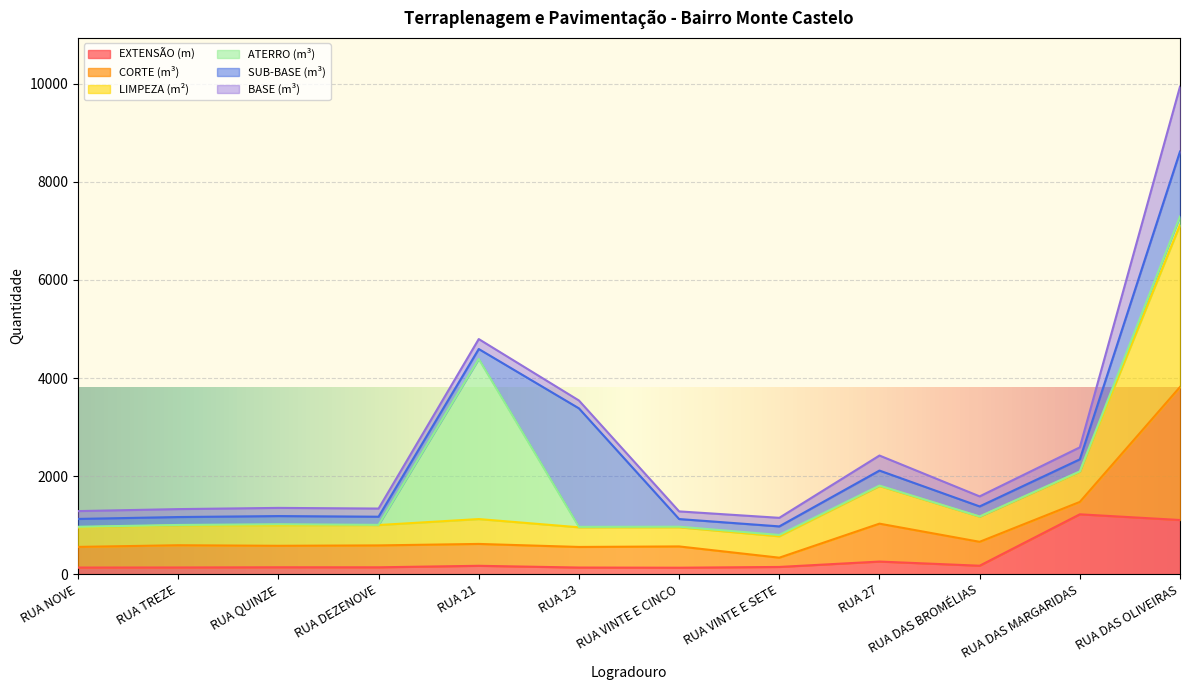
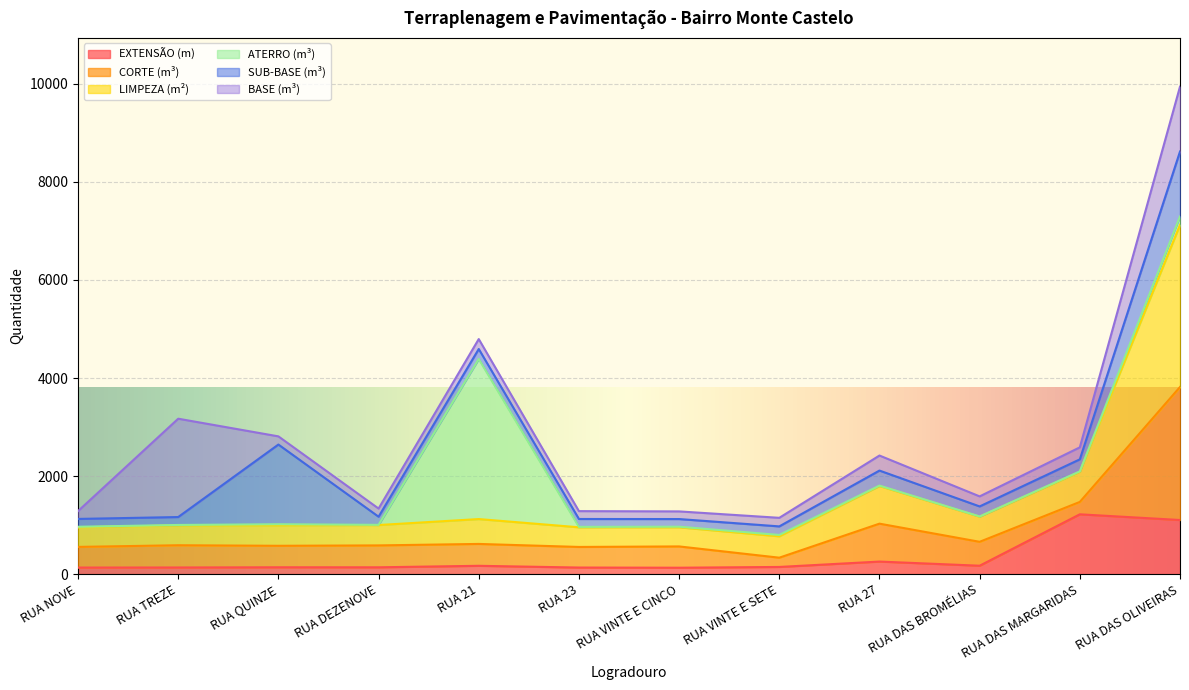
BASE (m³), RUA TREZE: 200 -> 2000
SUB-BASE (m³), RUA QUINZE: 200 -> 1600
SUB-BASE (m³), RUA 23: 2400 -> 200
